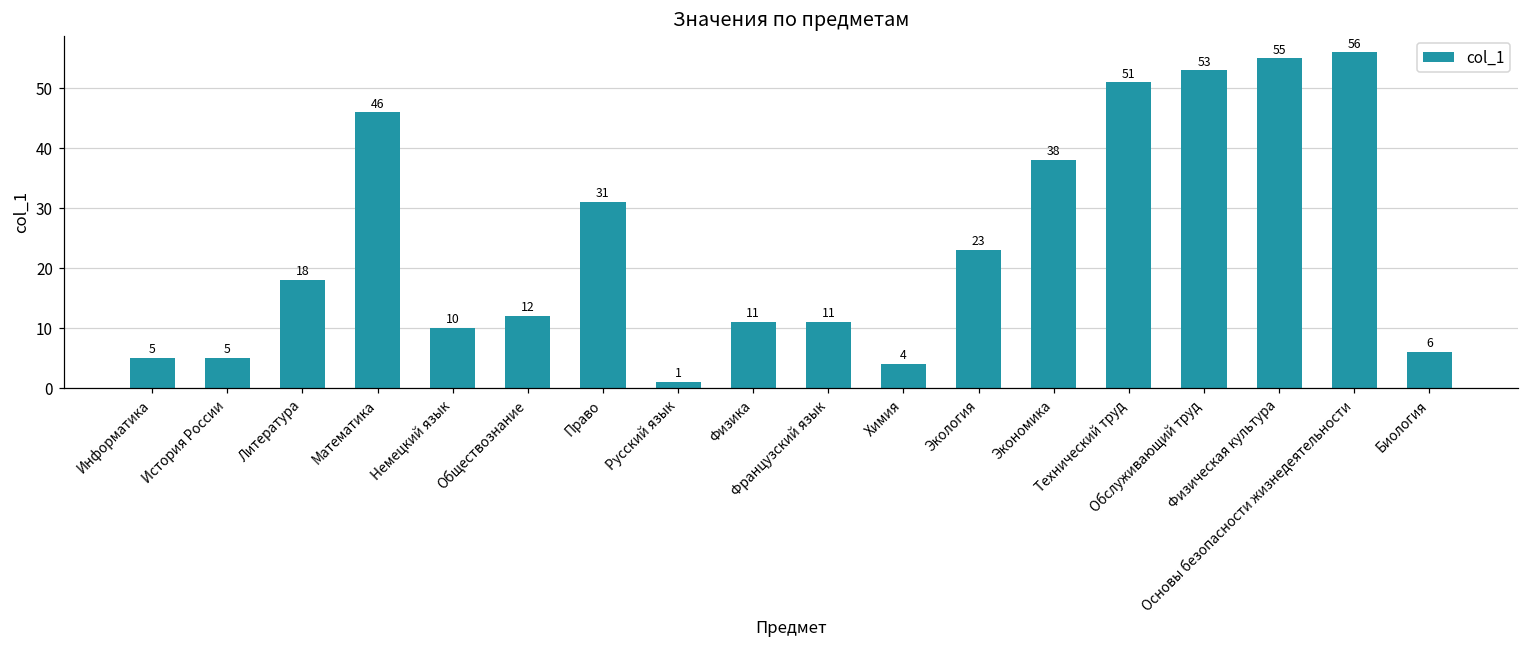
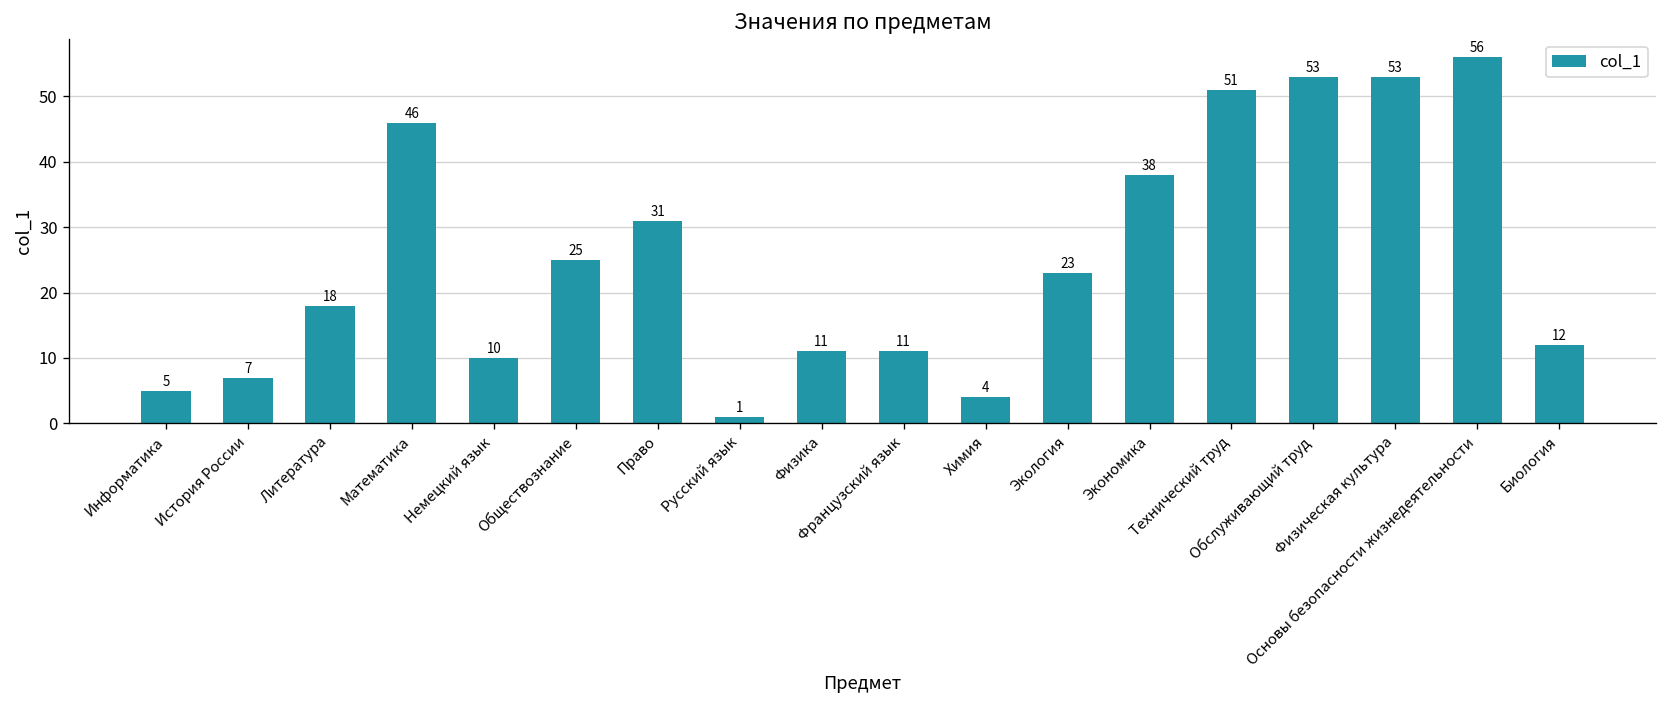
История России: 5 -> 7
Обществознание: 12 -> 25
Физическая культура: 55 -> 53
Биология: 6 -> 12
